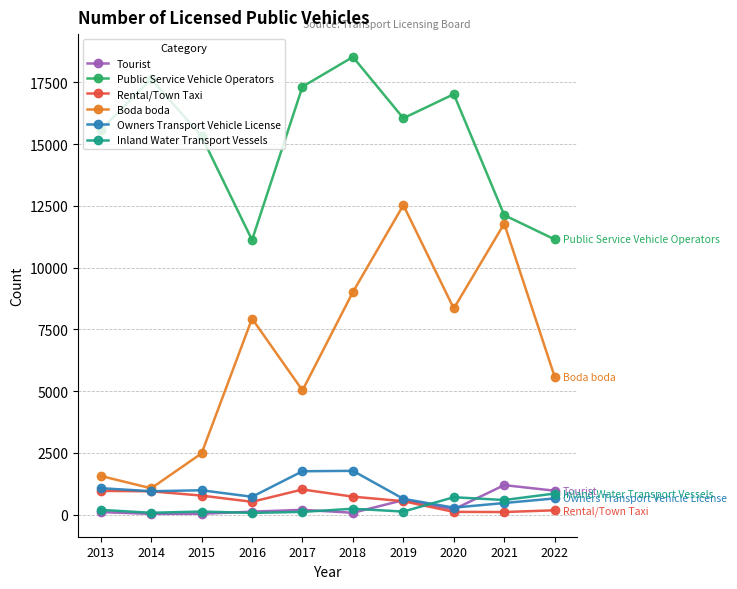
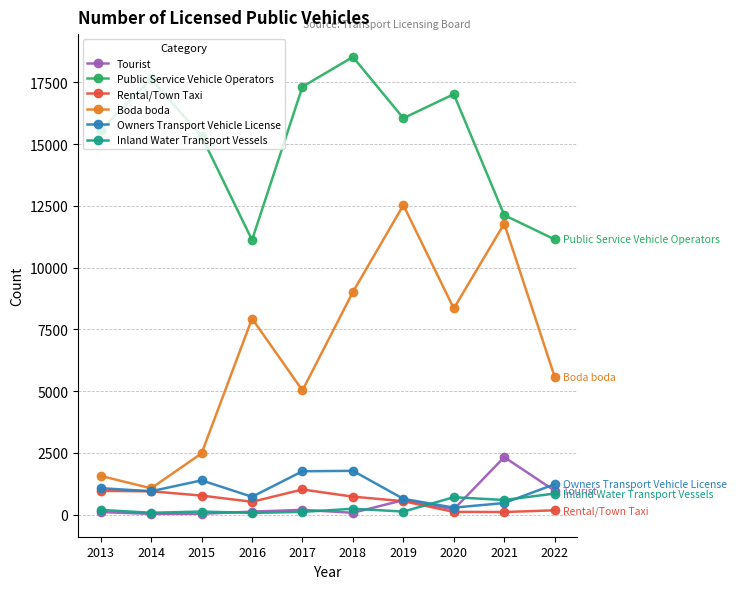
Owners Transport Vehicle License, 2015: 1000 -> 1400
Tourist, 2021: 1200 -> 2300
Owners Transport Vehicle License, 2022: 700 -> 1200
